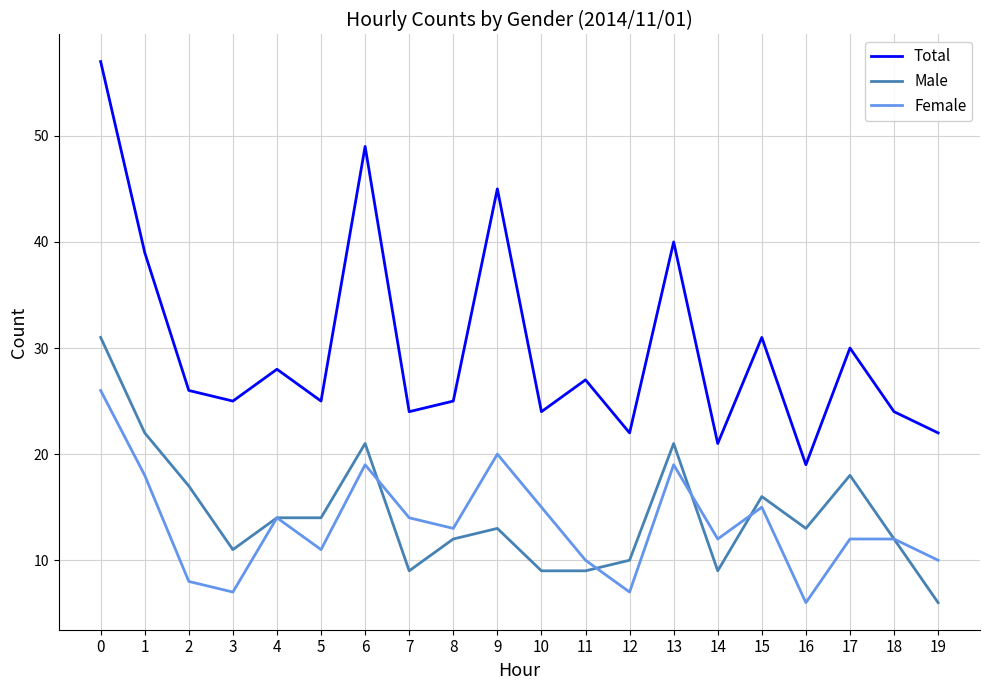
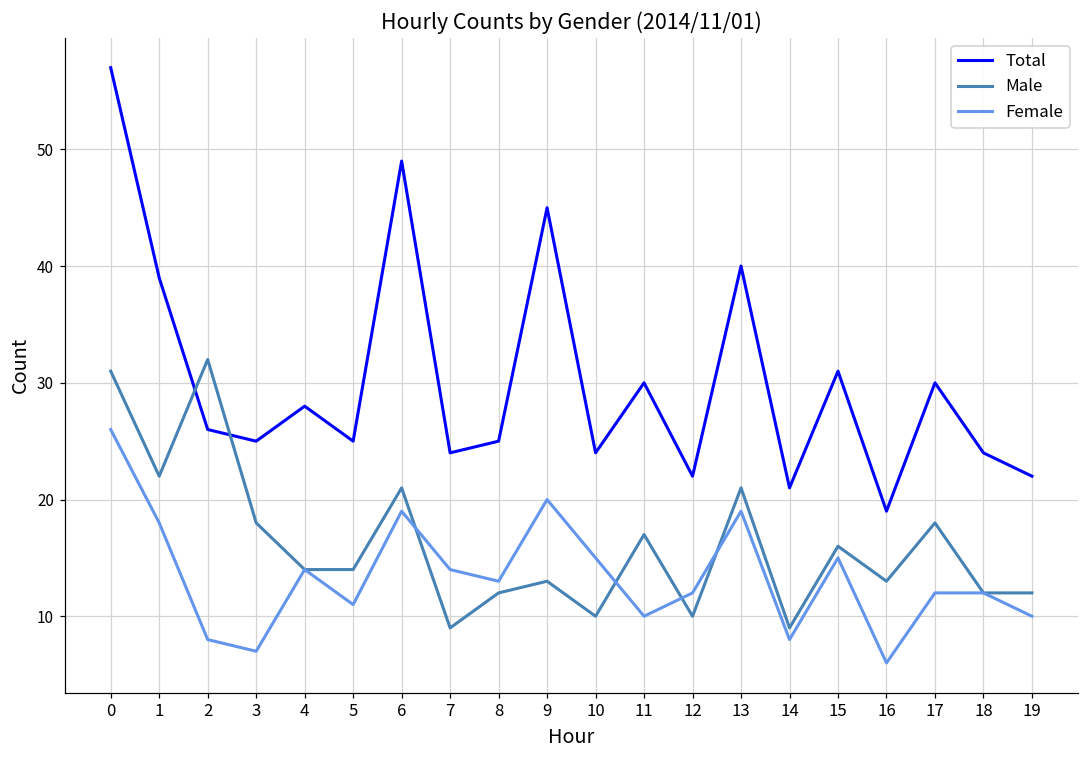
Male, 2: 17 -> 32
Male, 3: 11 -> 18
Male, 10: 9 -> 10
Total, 11: 27 -> 30
Male, 11: 9 -> 17
Female, 12: 7 -> 12
Female, 14: 12 -> 8
Male, 19: 6 -> 12
